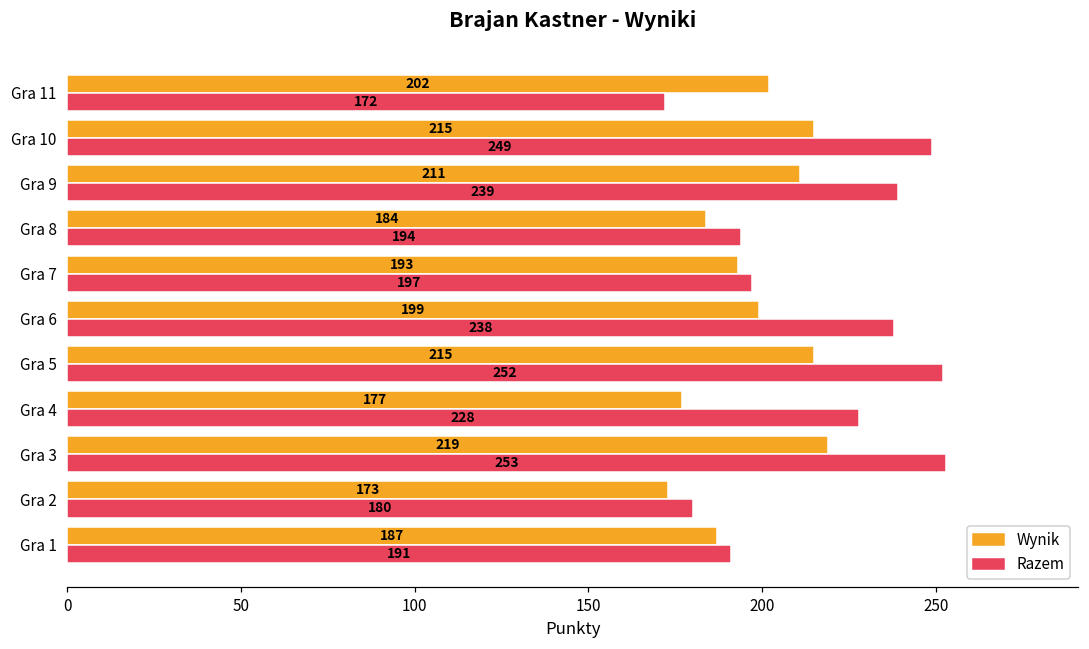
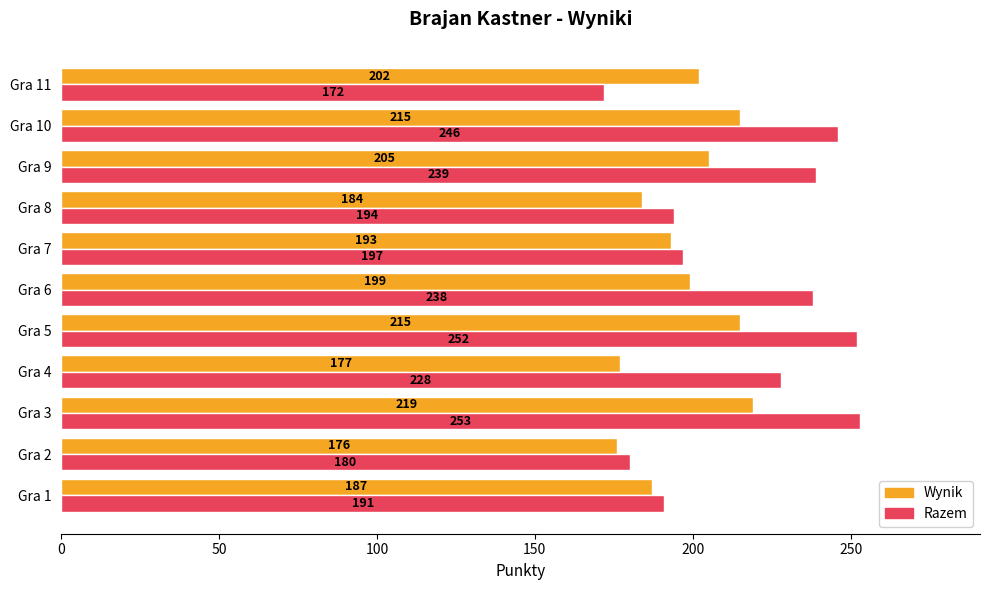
Razem, Gra 10: 249 -> 246
Wynik, Gra 9: 211 -> 205
Wynik, Gra 2: 173 -> 176
